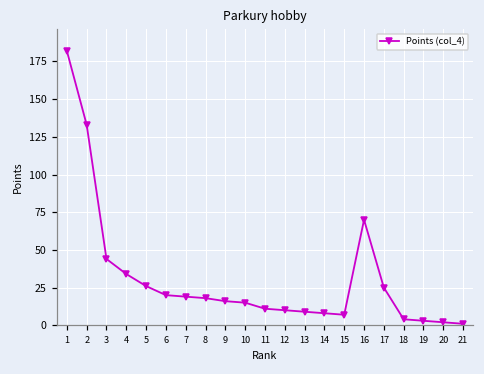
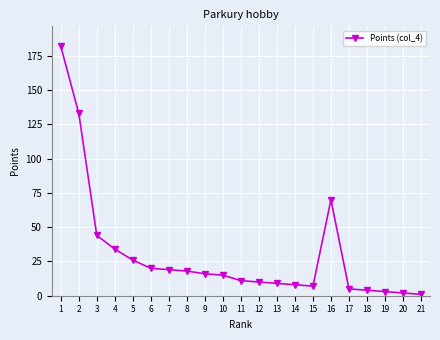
17: 25 -> 5
